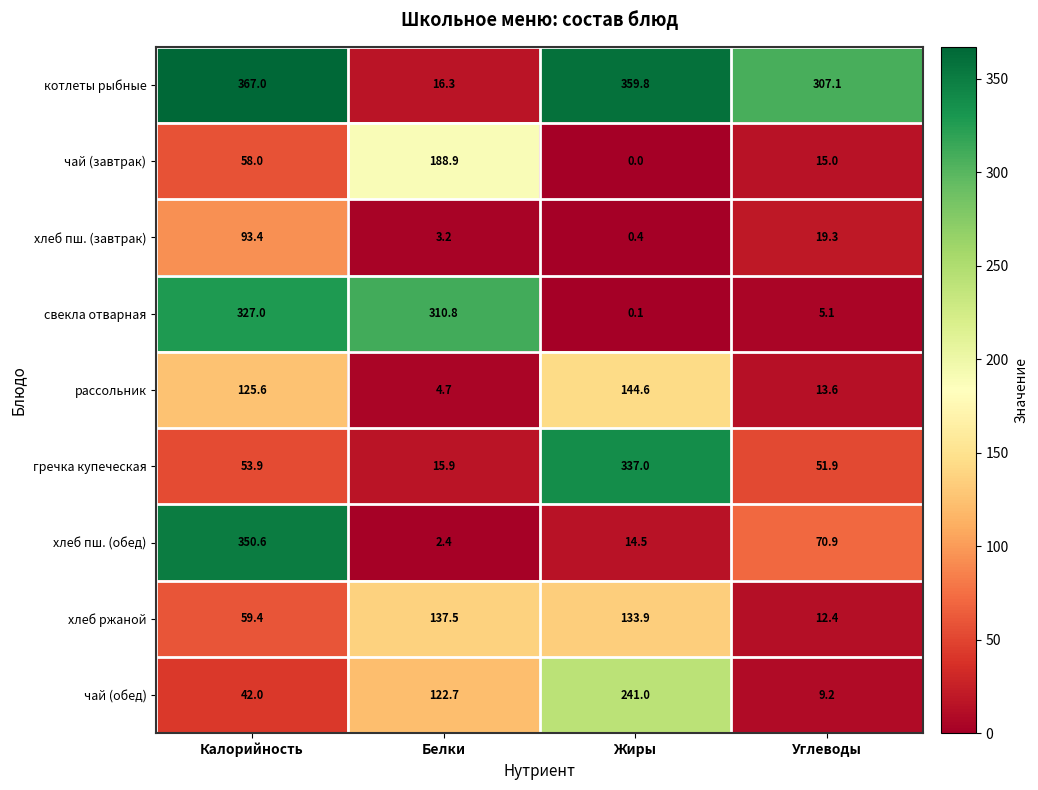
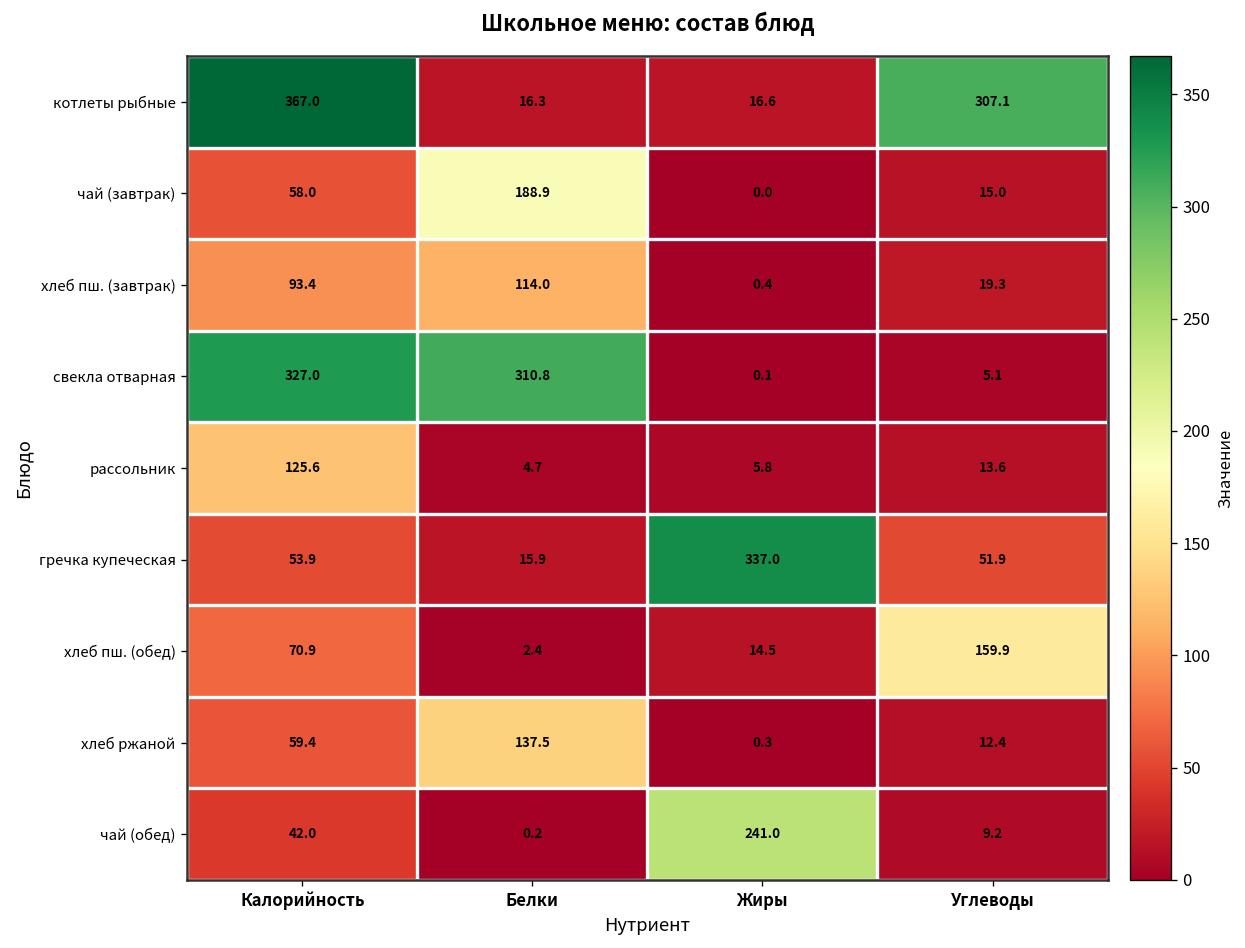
котлеты рыбные, Жиры: 359.8 -> 16.6
хлеб пш. (завтрак), Белки: 3.2 -> 114.0
рассольник, Жиры: 144.6 -> 5.8
хлеб пш. (обед), Калорийность: 350.6 -> 70.9
хлеб пш. (обед), Углеводы: 70.9 -> 159.9
хлеб ржаной, Жиры: 133.9 -> 0.3
чай (обед), Белки: 122.7 -> 0.2
